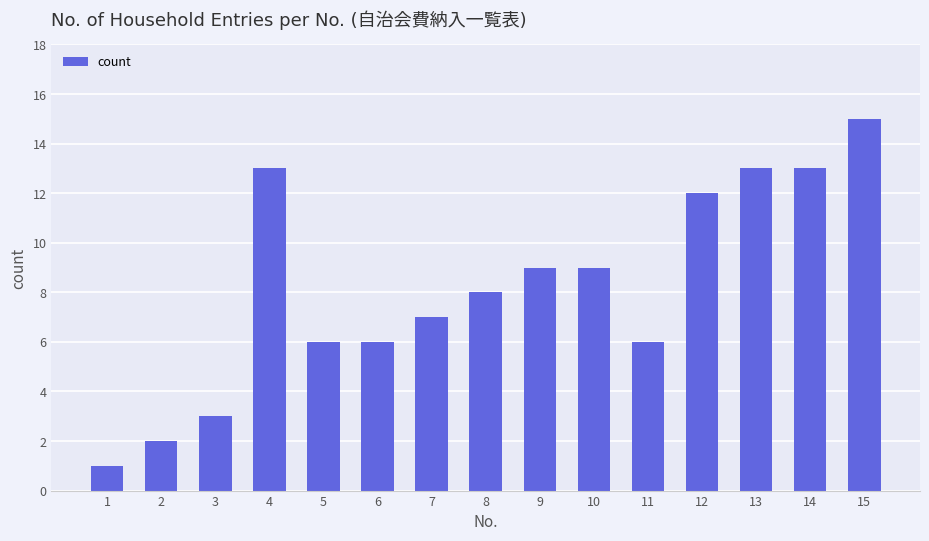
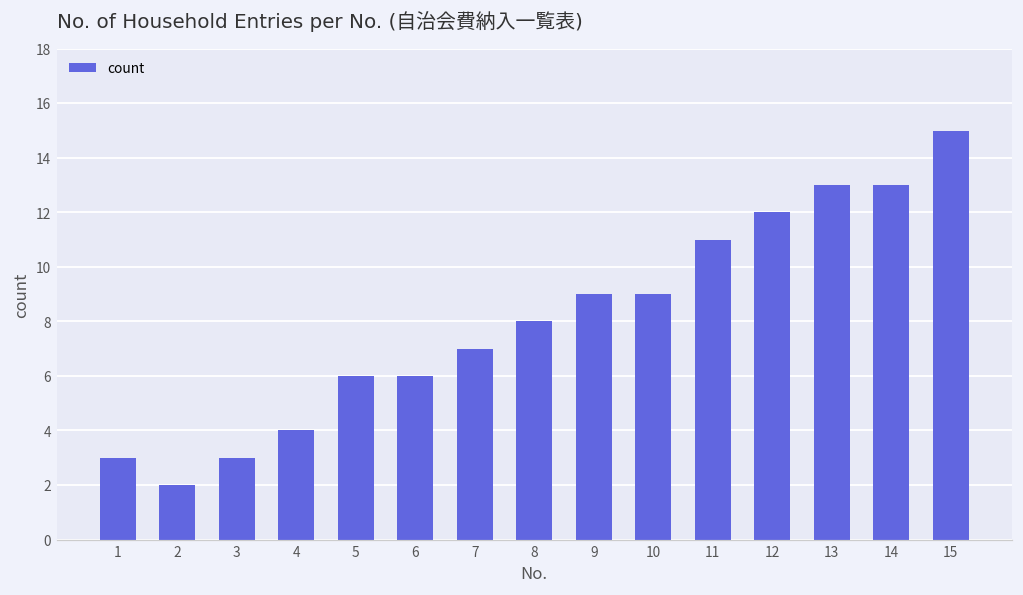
1: 1 -> 3
4: 13 -> 4
11: 6 -> 11
